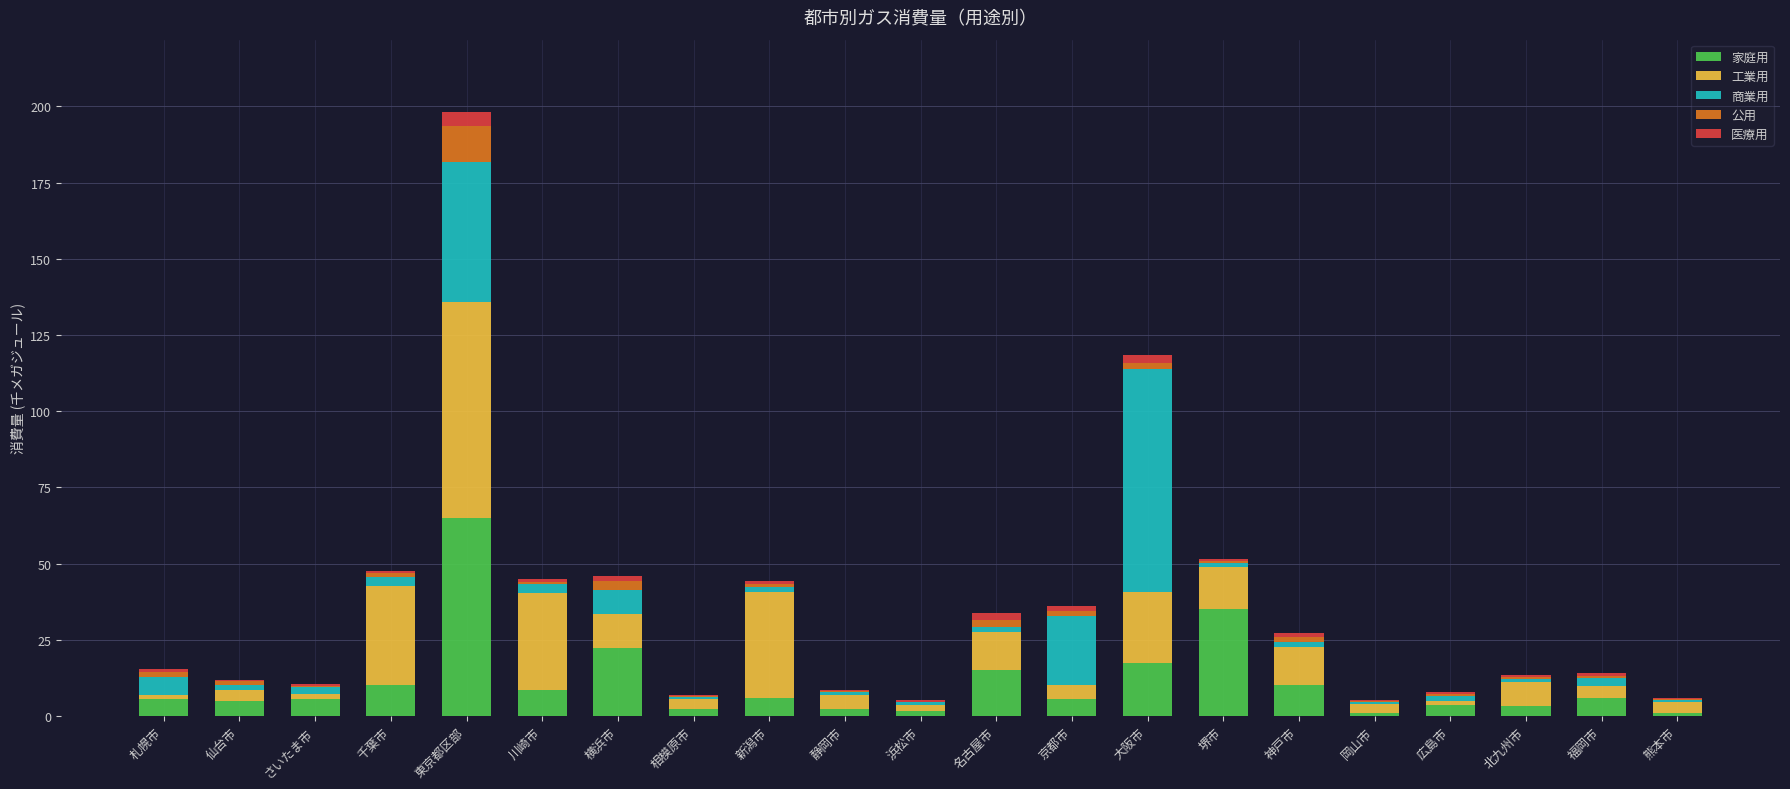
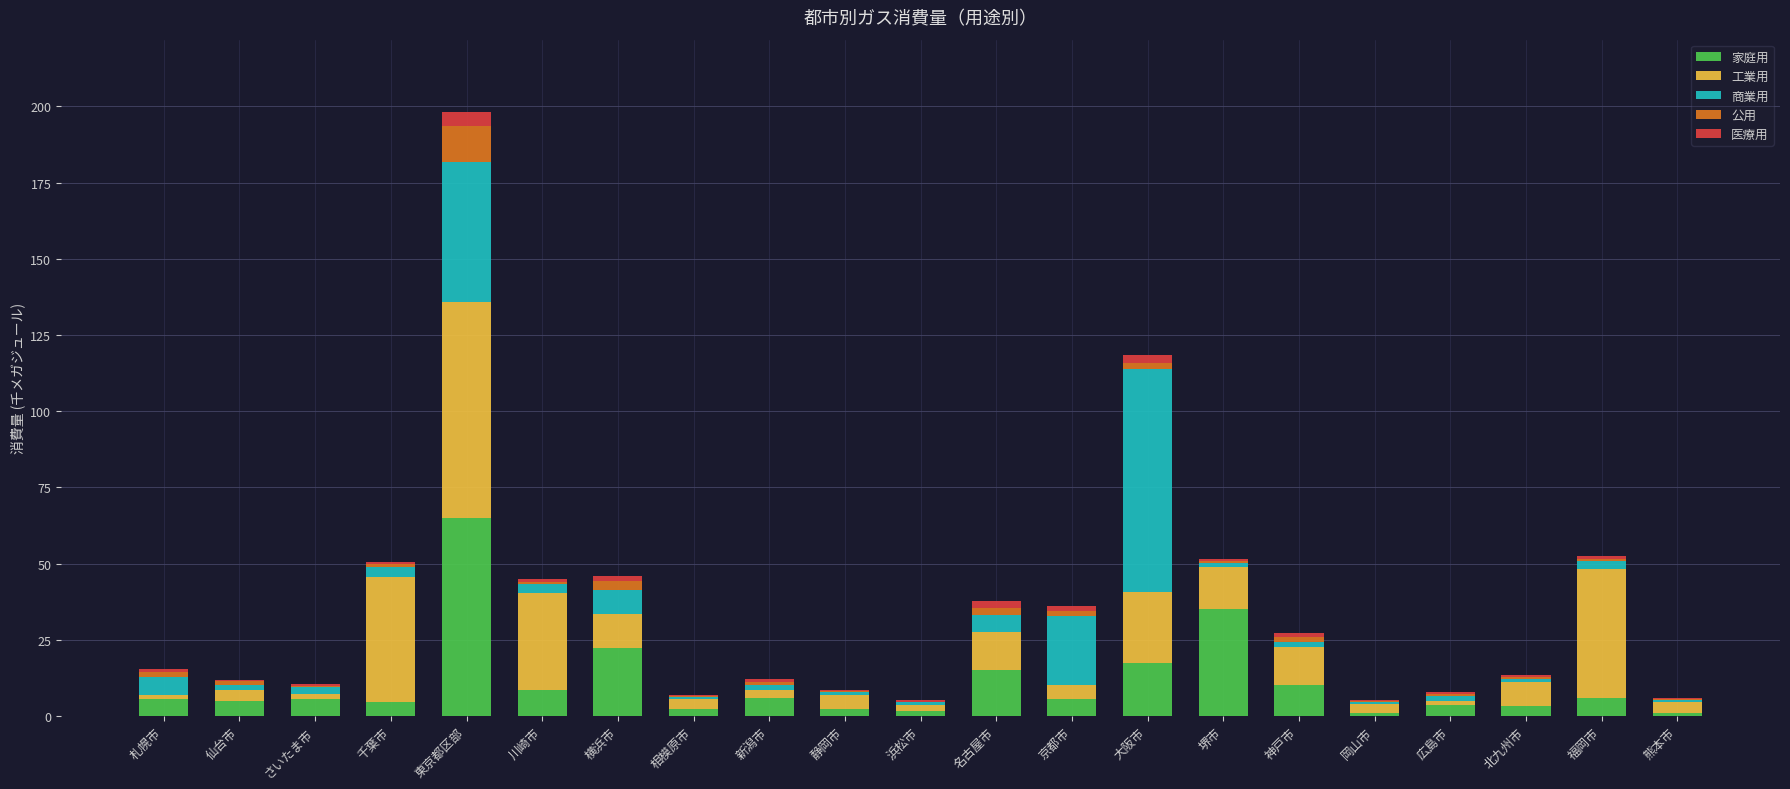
家庭用, 千葉市: 10 -> 5
工業用, 千葉市: 33 -> 41
工業用, 新潟市: 35 -> 3
商業用, 名古屋市: 2 -> 6
工業用, 福岡市: 4 -> 42
